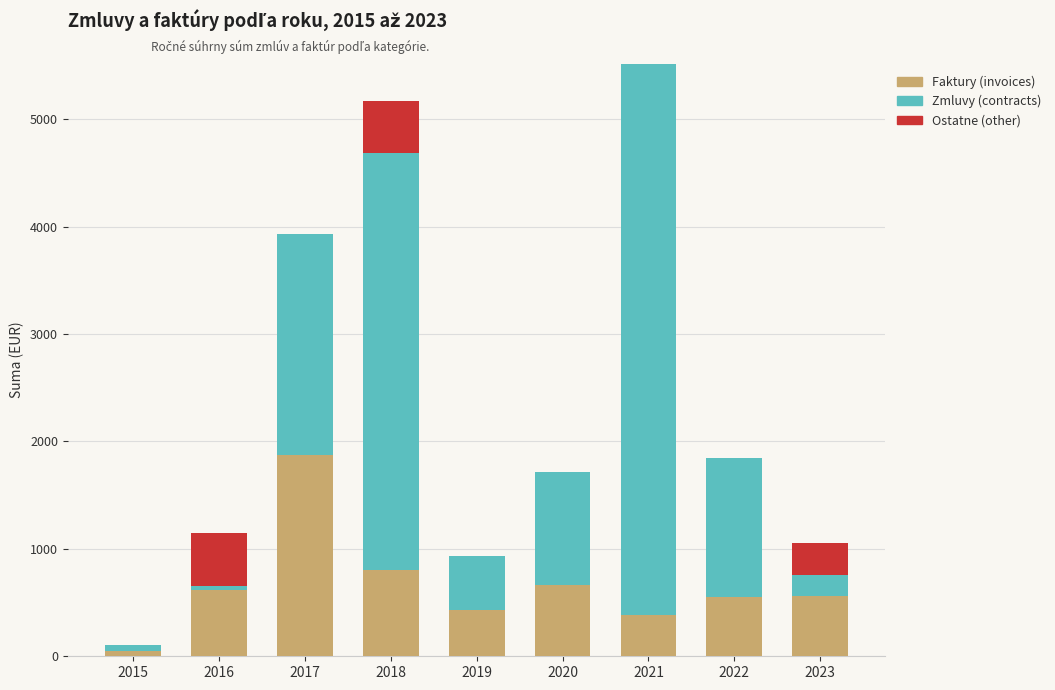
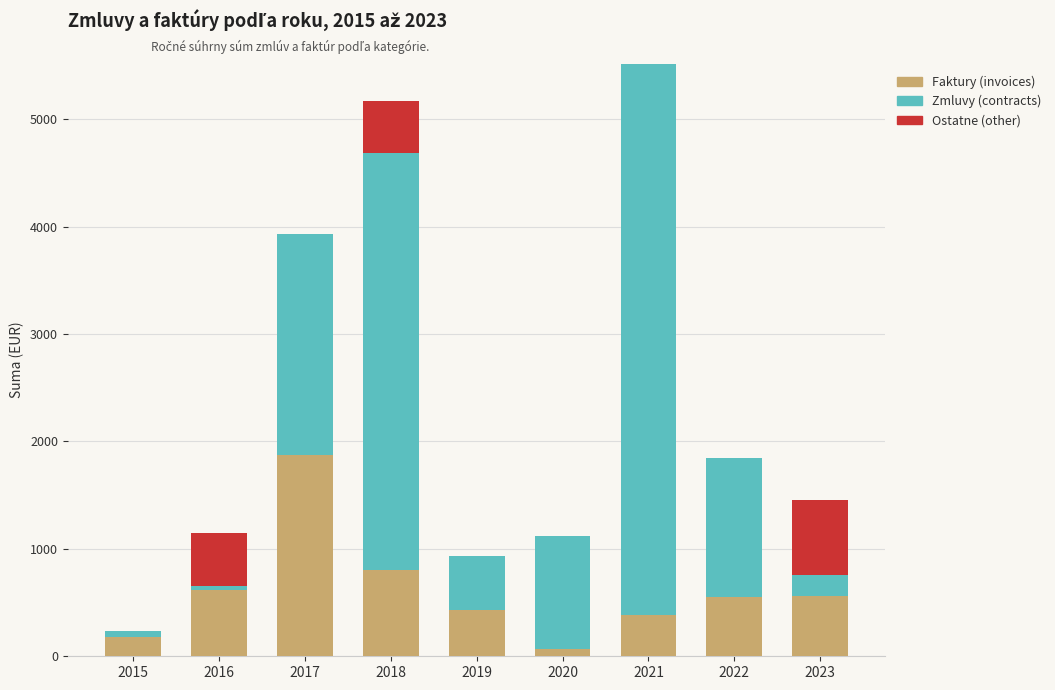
Faktury (invoices), 2015: 50 -> 180
Faktury (invoices), 2020: 660 -> 70
Ostatne (other), 2023: 300 -> 700
